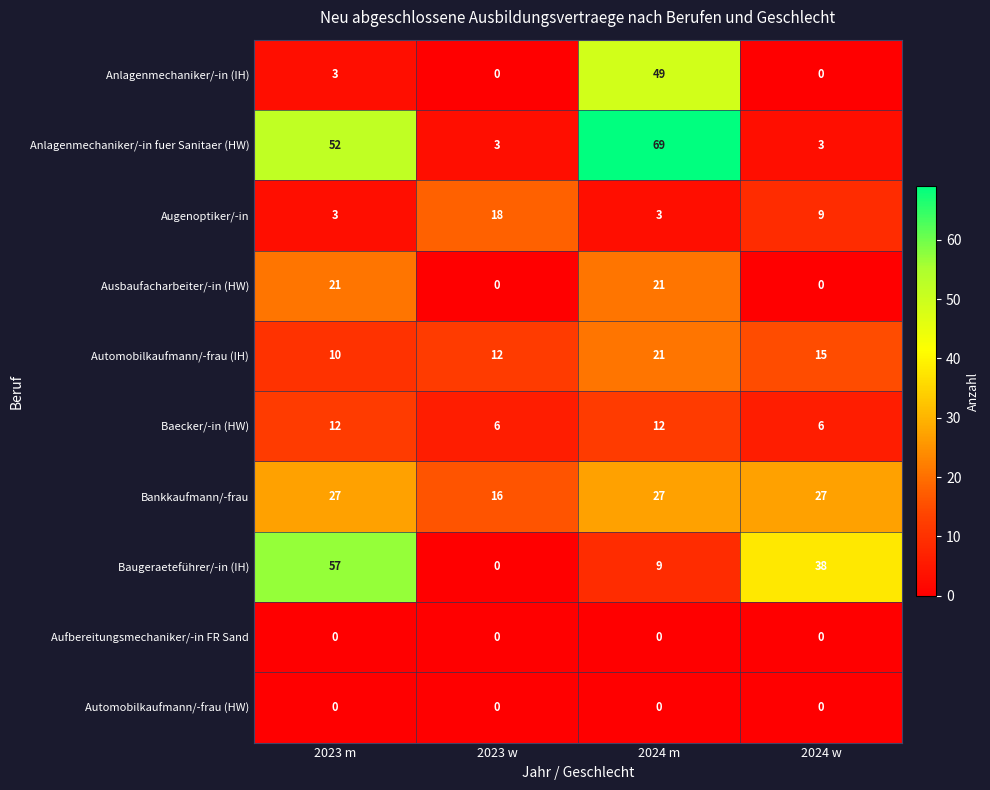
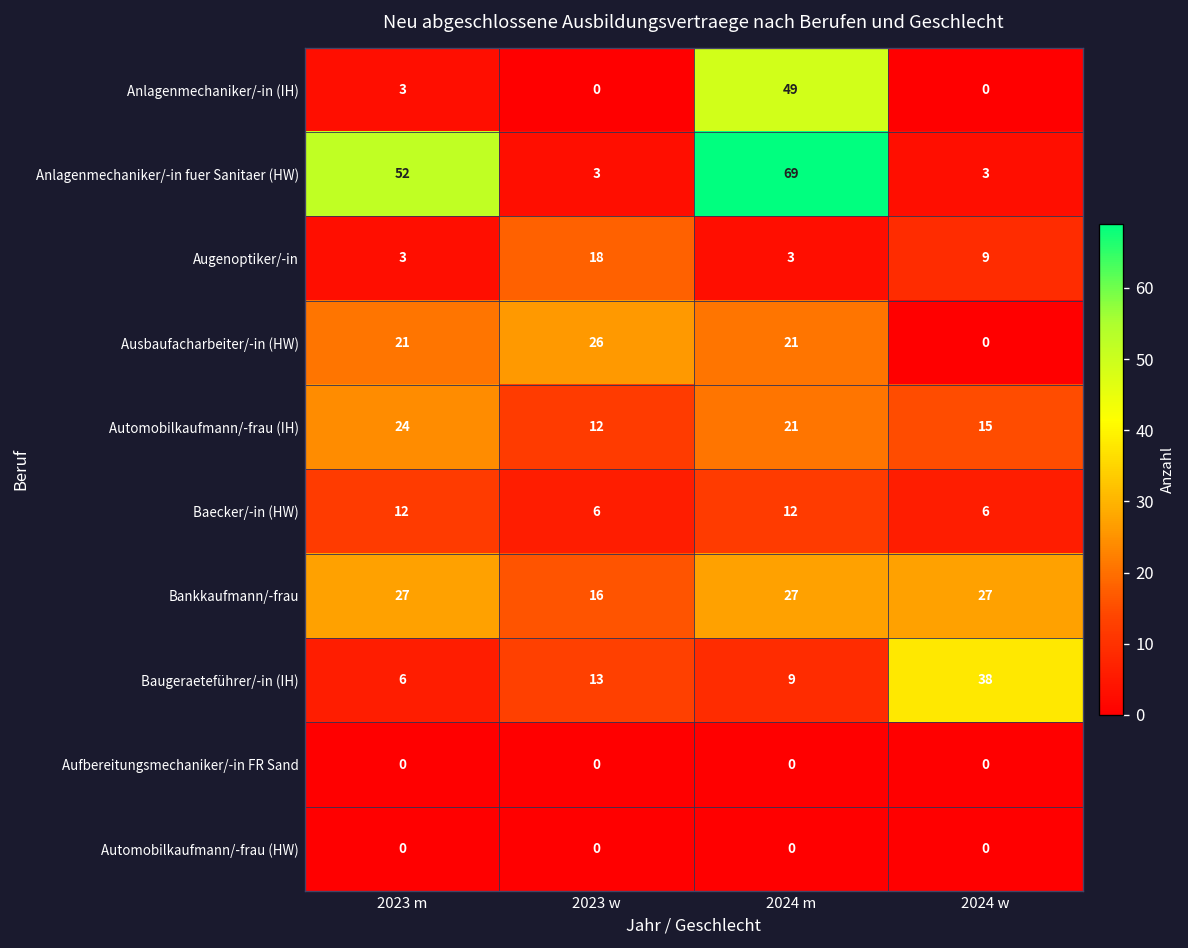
Ausbaufacharbeiter/-in (HW), 2023 w: 0 -> 26
Automobilkaufmann/-frau (IH), 2023 m: 10 -> 24
Baugeraeteführer/-in (IH), 2023 m: 57 -> 6
Baugeraeteführer/-in (IH), 2023 w: 0 -> 13
